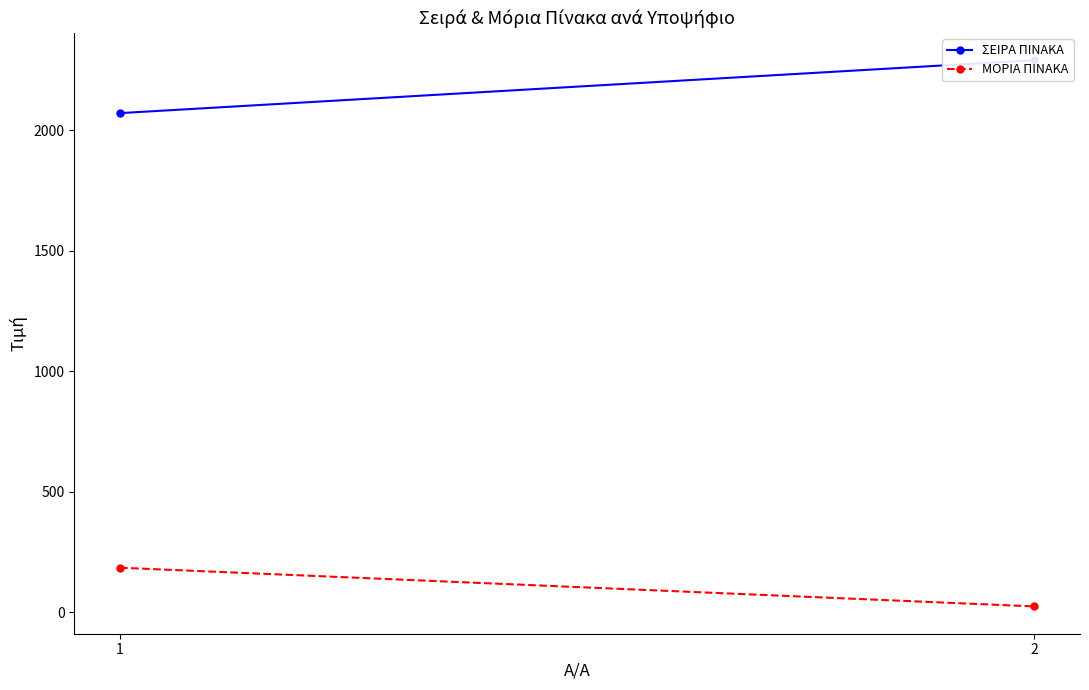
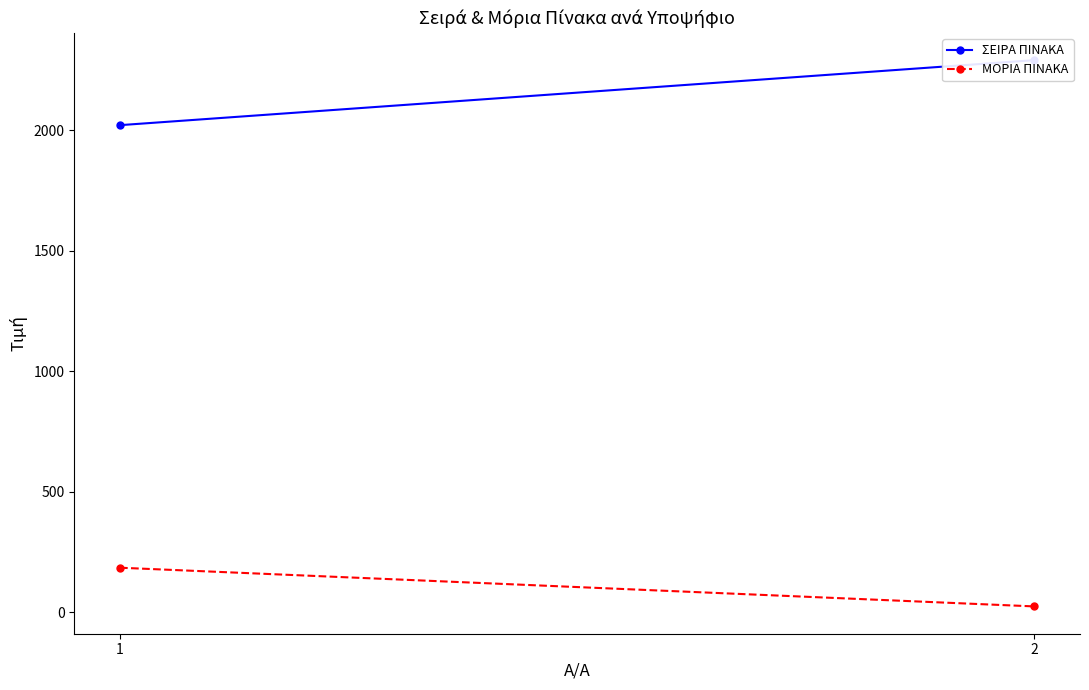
ΣΕΙΡΑ ΠΙΝΑΚΑ, 1: 2070 -> 2020
